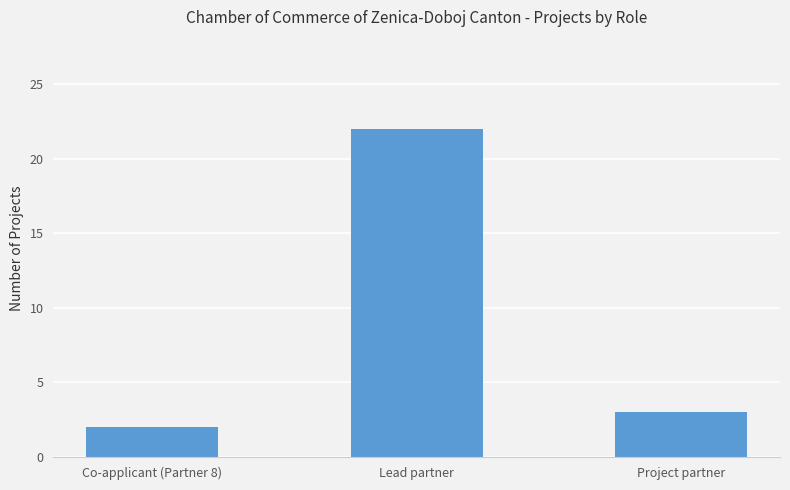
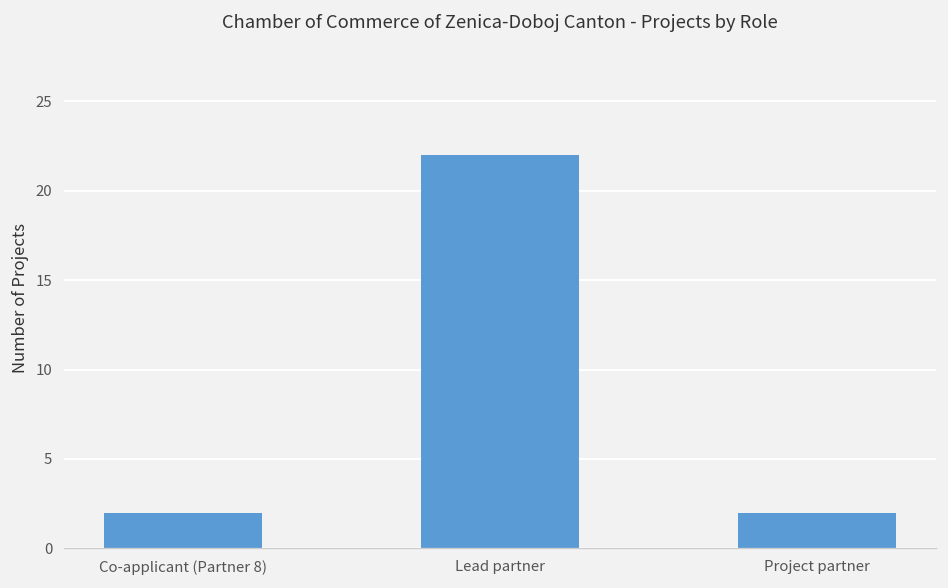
Project partner: 3 -> 2
